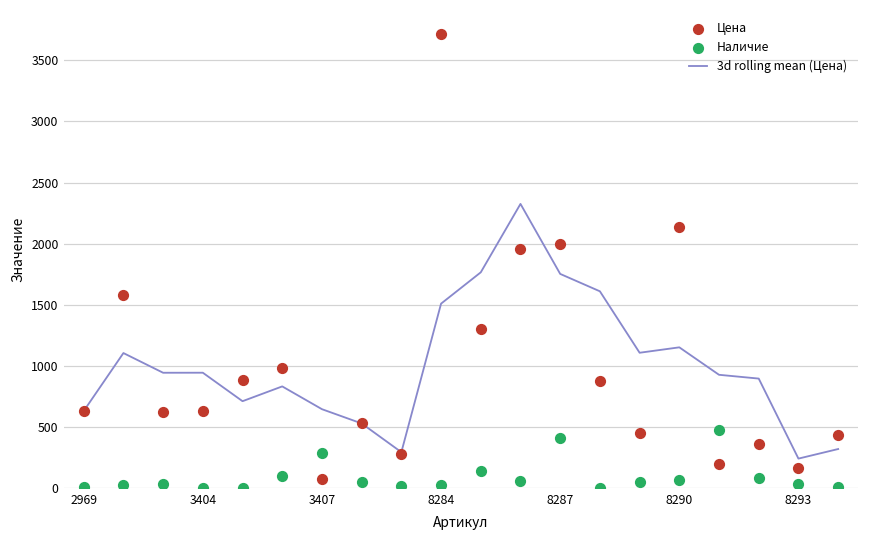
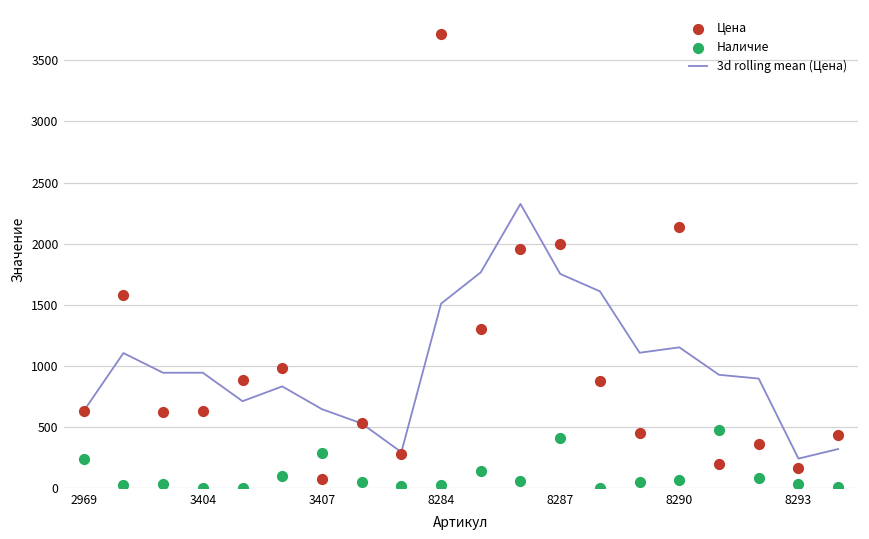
Наличие, 2969: 10 -> 240
